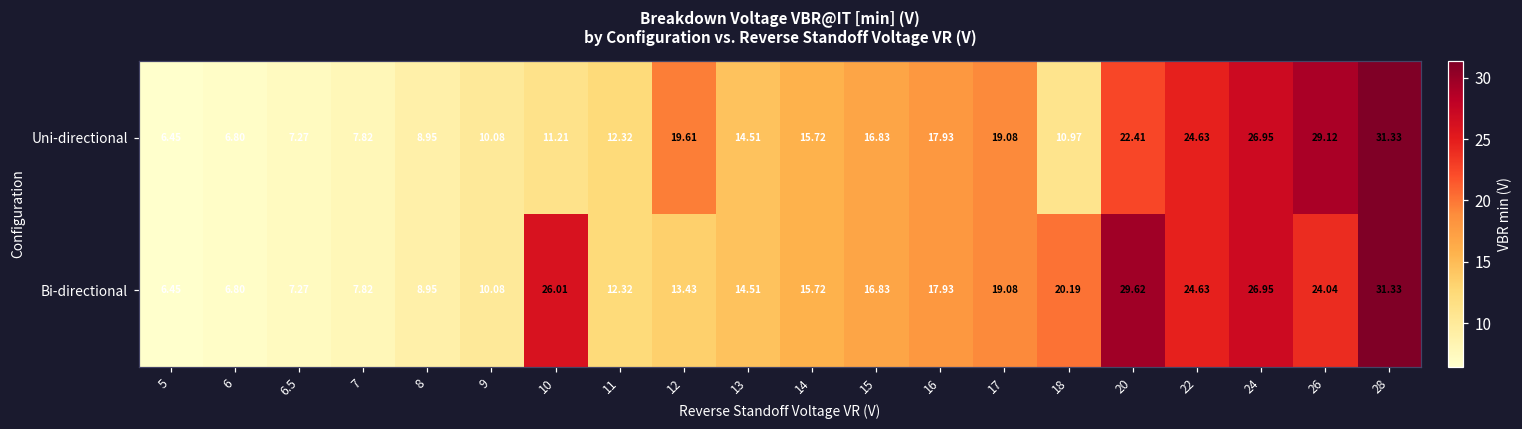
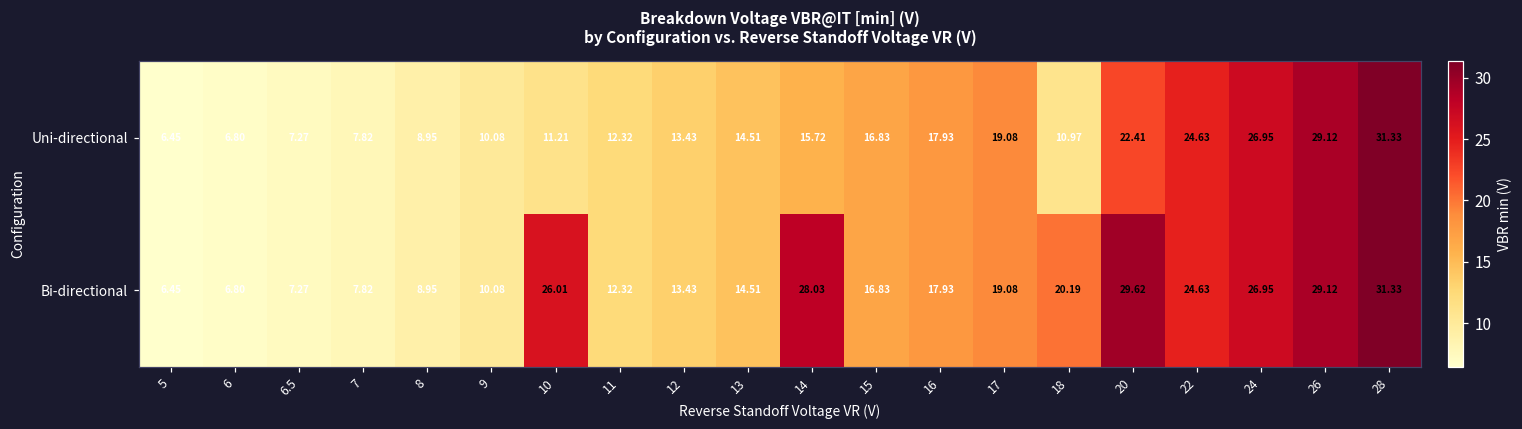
Uni-directional, 12: 19.61 -> 13.43
Bi-directional, 14: 15.72 -> 28.03
Bi-directional, 26: 24.04 -> 29.12
